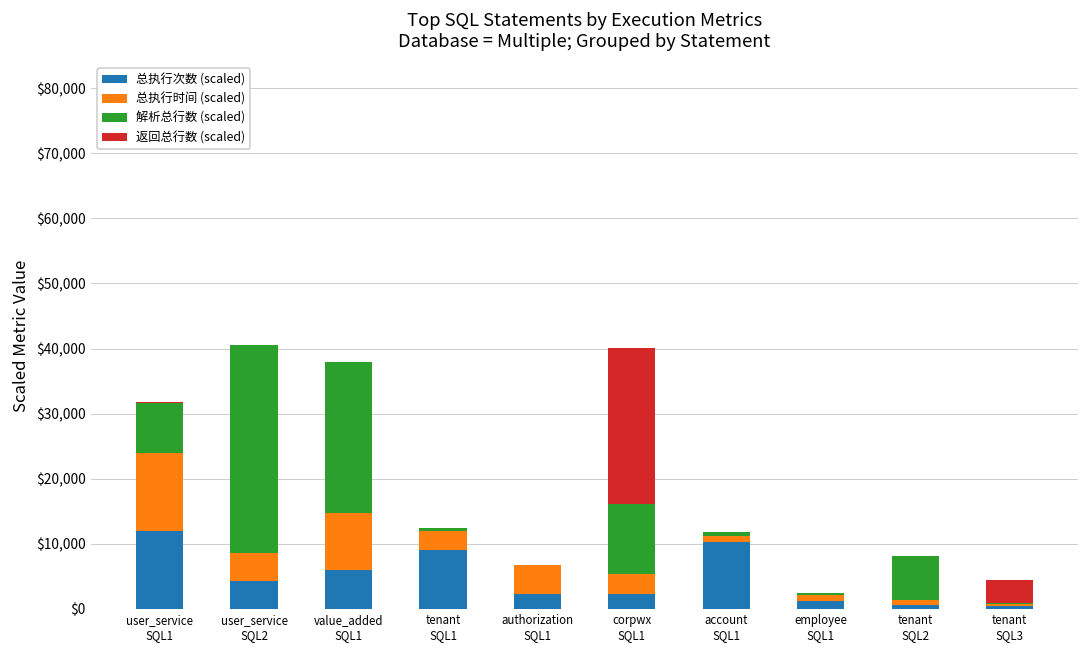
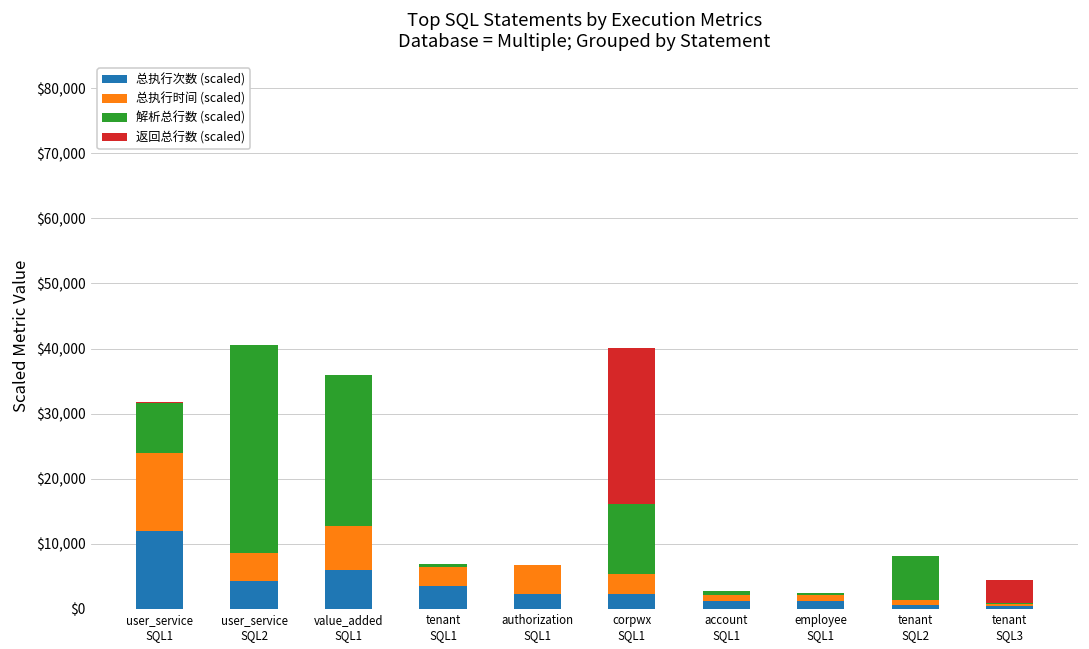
总执行时间 (scaled), value_added SQL1: $9,000 -> $7,000
总执行次数 (scaled), tenant SQL1: $9,000 -> $3,000
总执行次数 (scaled), account SQL1: $10,000 -> $1,000
